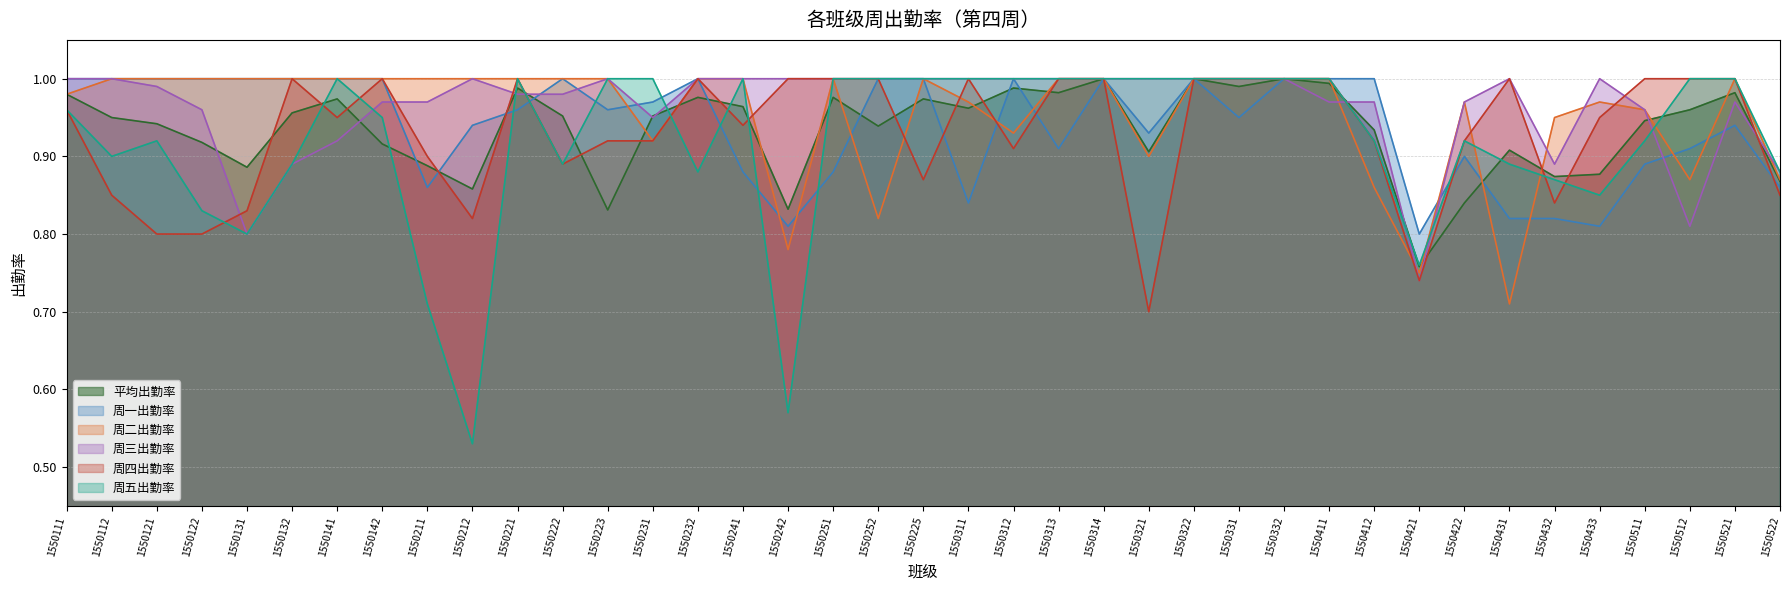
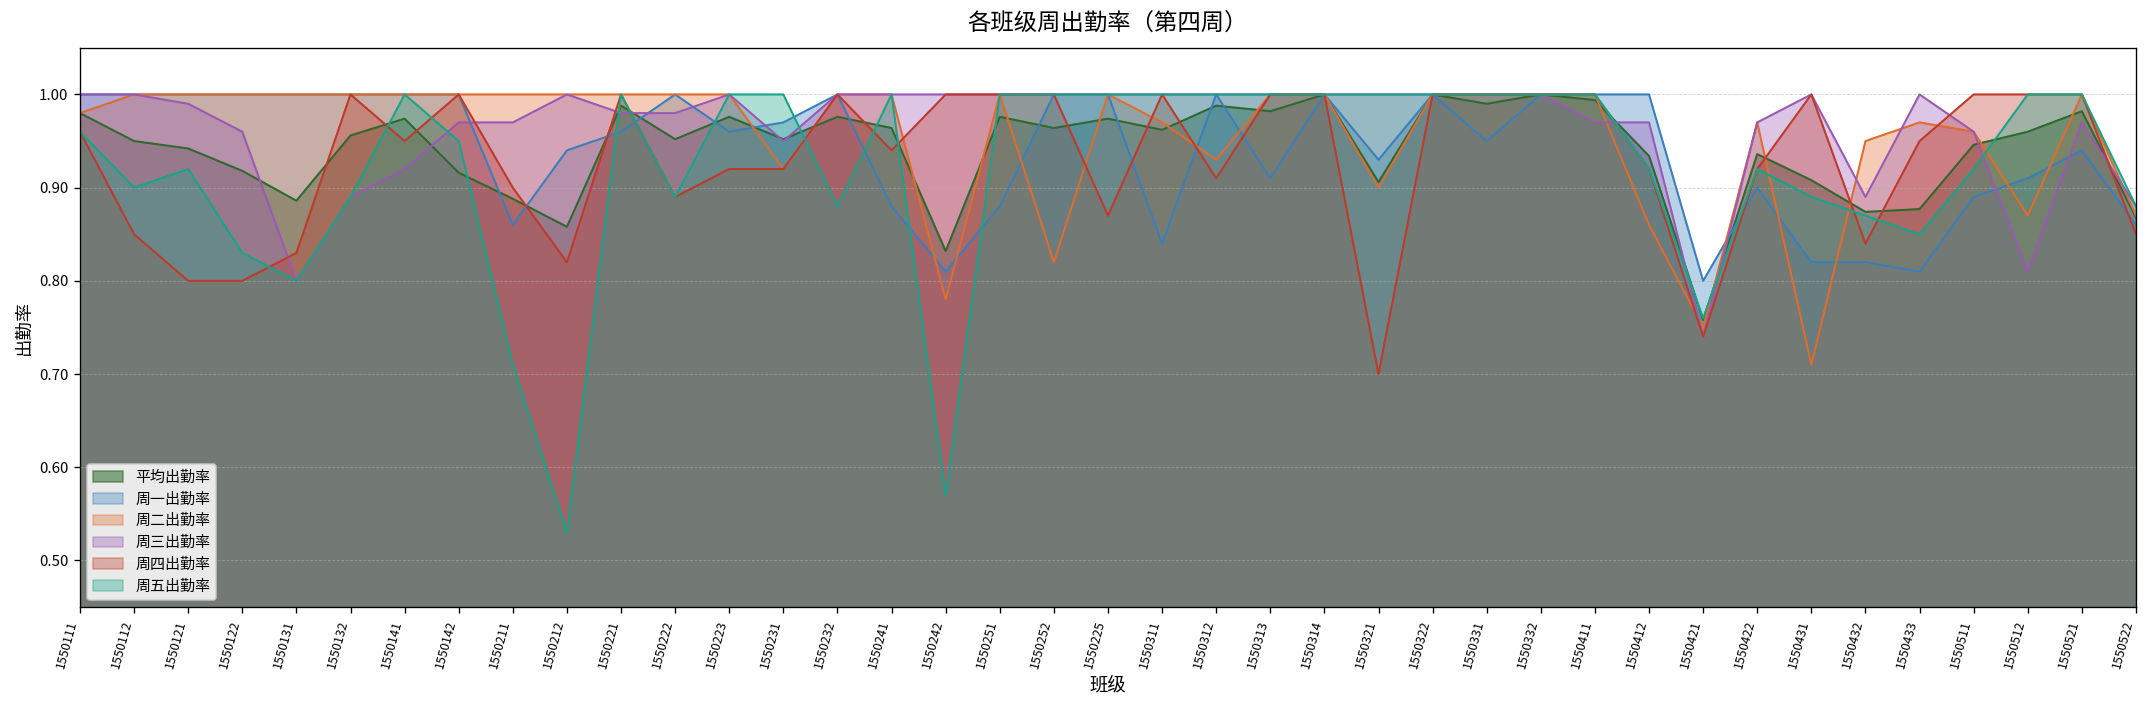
平均出勤率, 1550223: 0.83 -> 0.98
平均出勤率, 1550252: 0.94 -> 0.96
平均出勤率, 1550422: 0.84 -> 0.94
